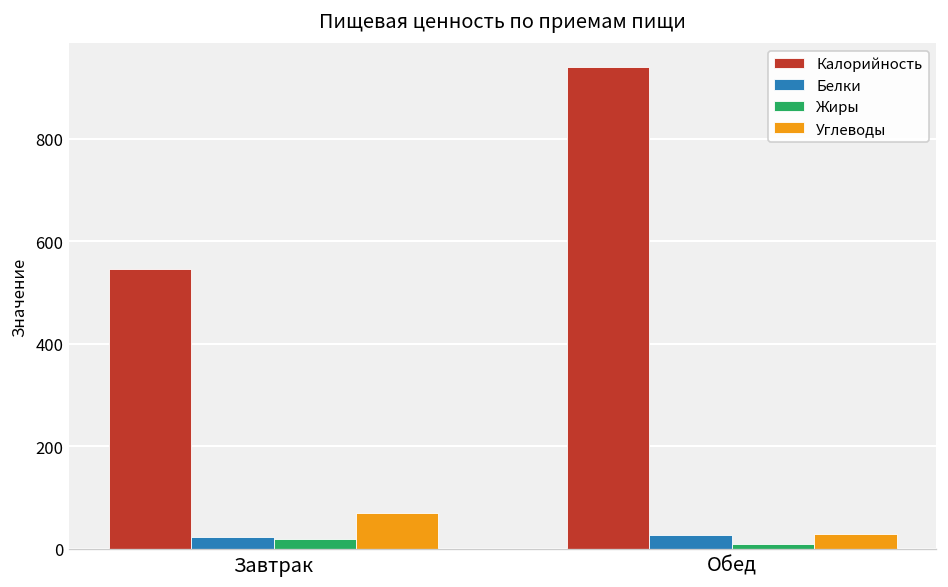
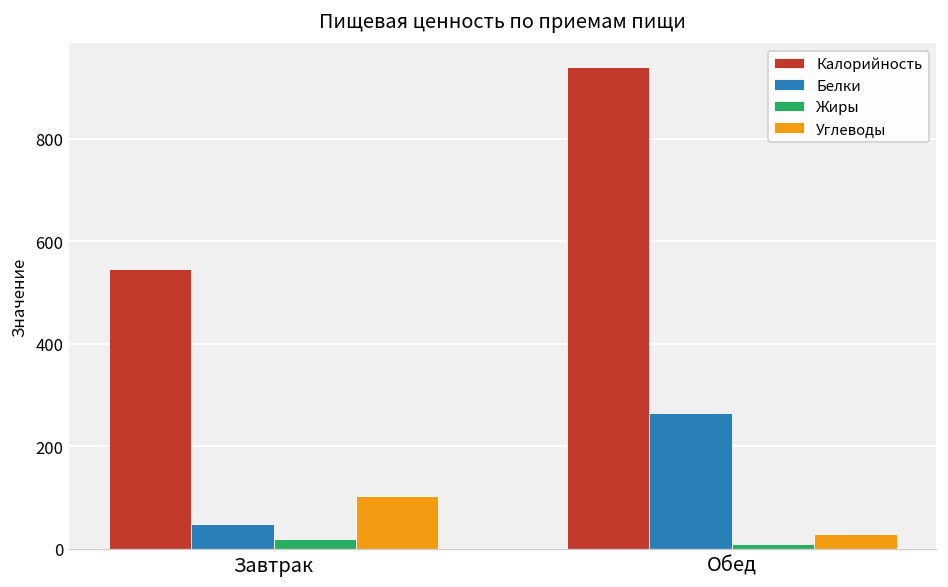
Белки, Завтрак: 20 -> 50
Углеводы, Завтрак: 70 -> 100
Белки, Обед: 30 -> 260
